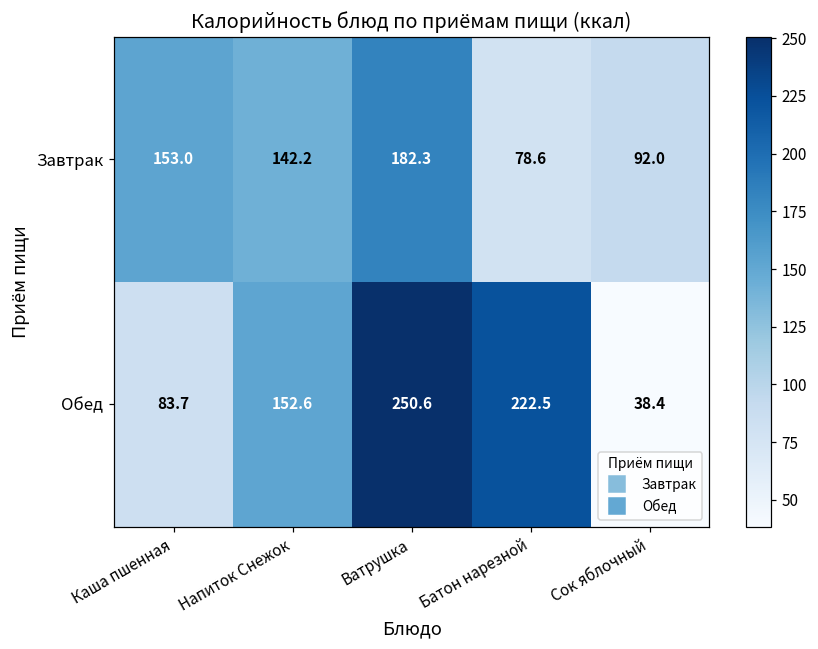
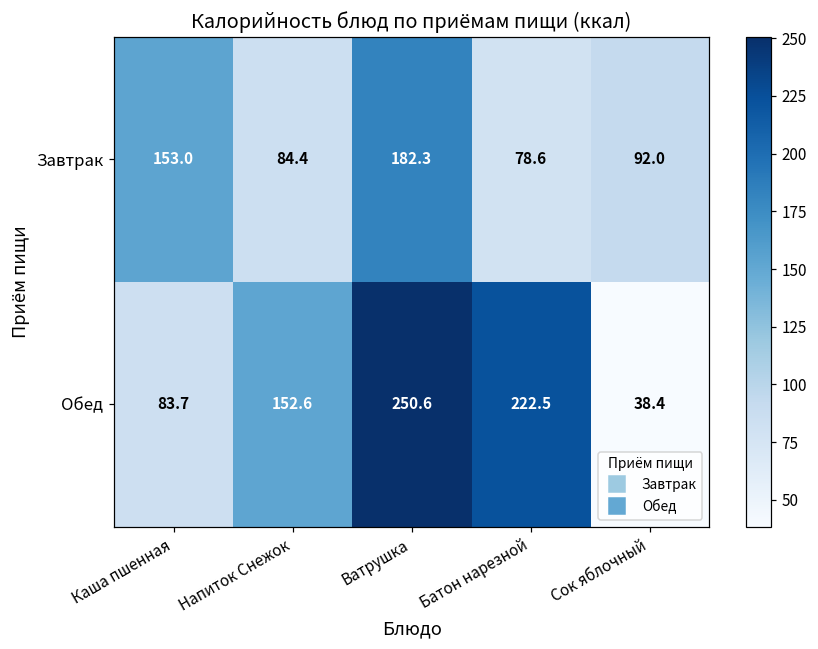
Завтрак, Напиток Снежок: 142.2 -> 84.4
